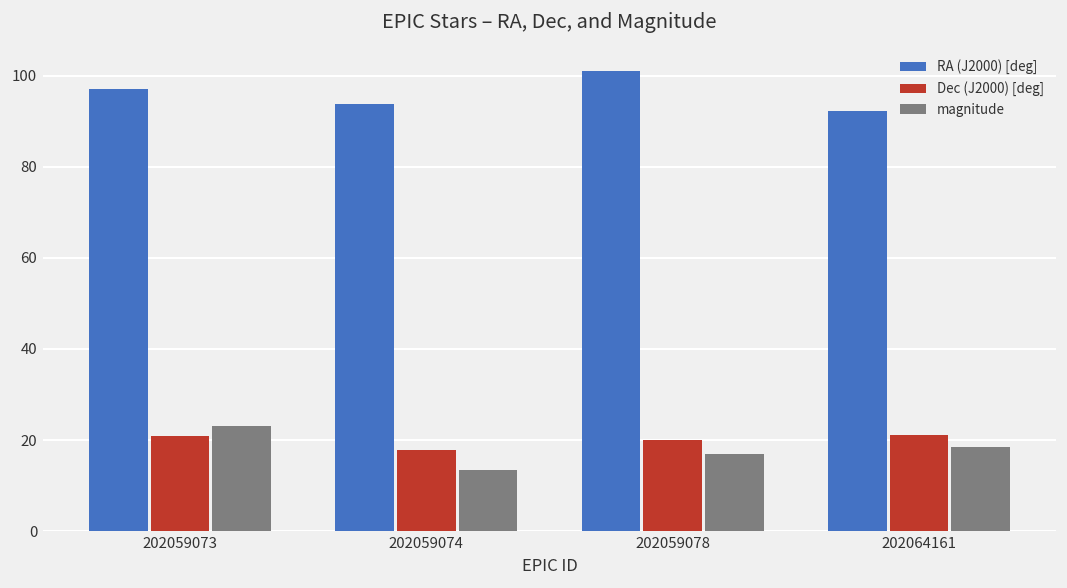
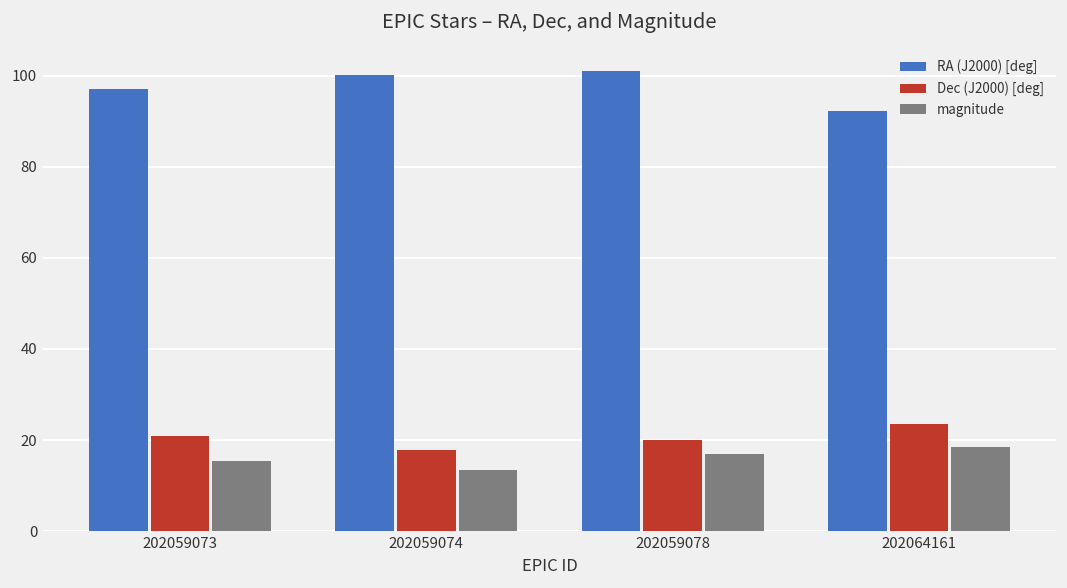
magnitude, 202059073: 23 -> 15
RA (J2000) [deg], 202059074: 94 -> 100
Dec (J2000) [deg], 202064161: 21 -> 23
